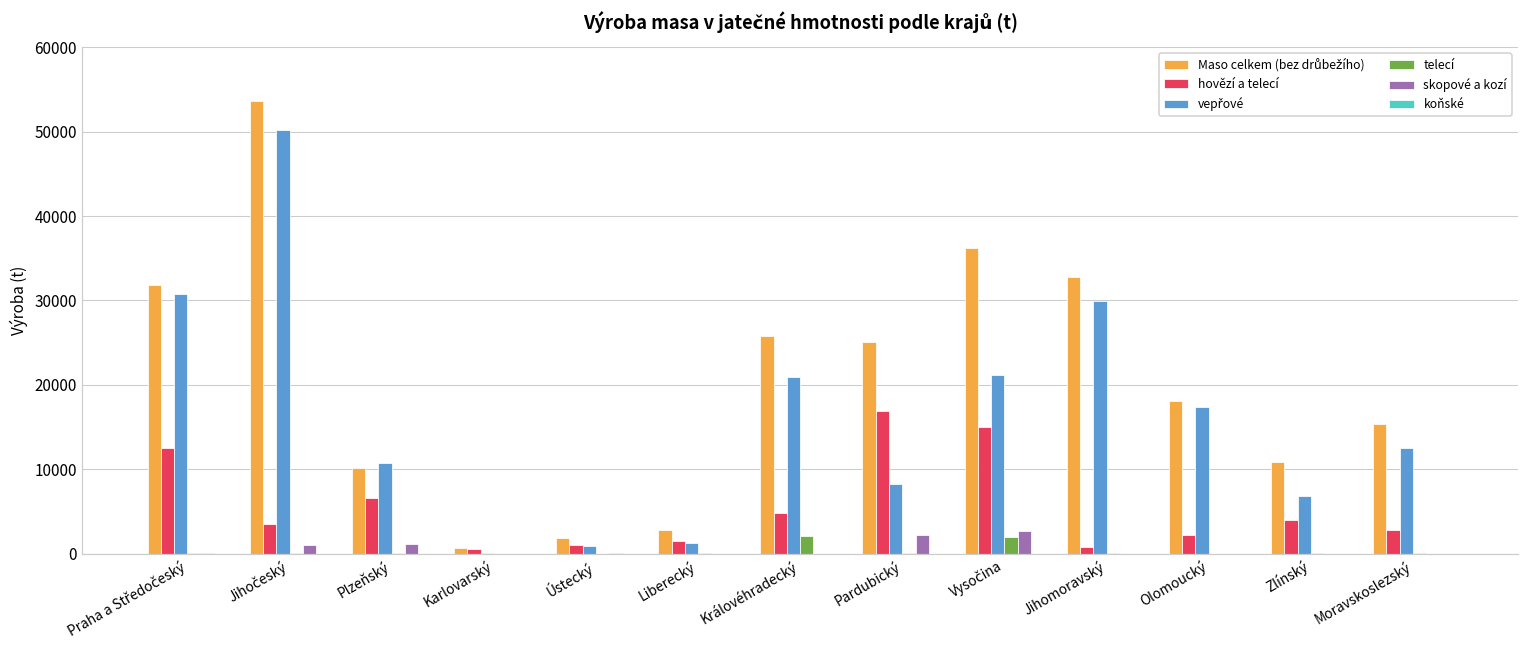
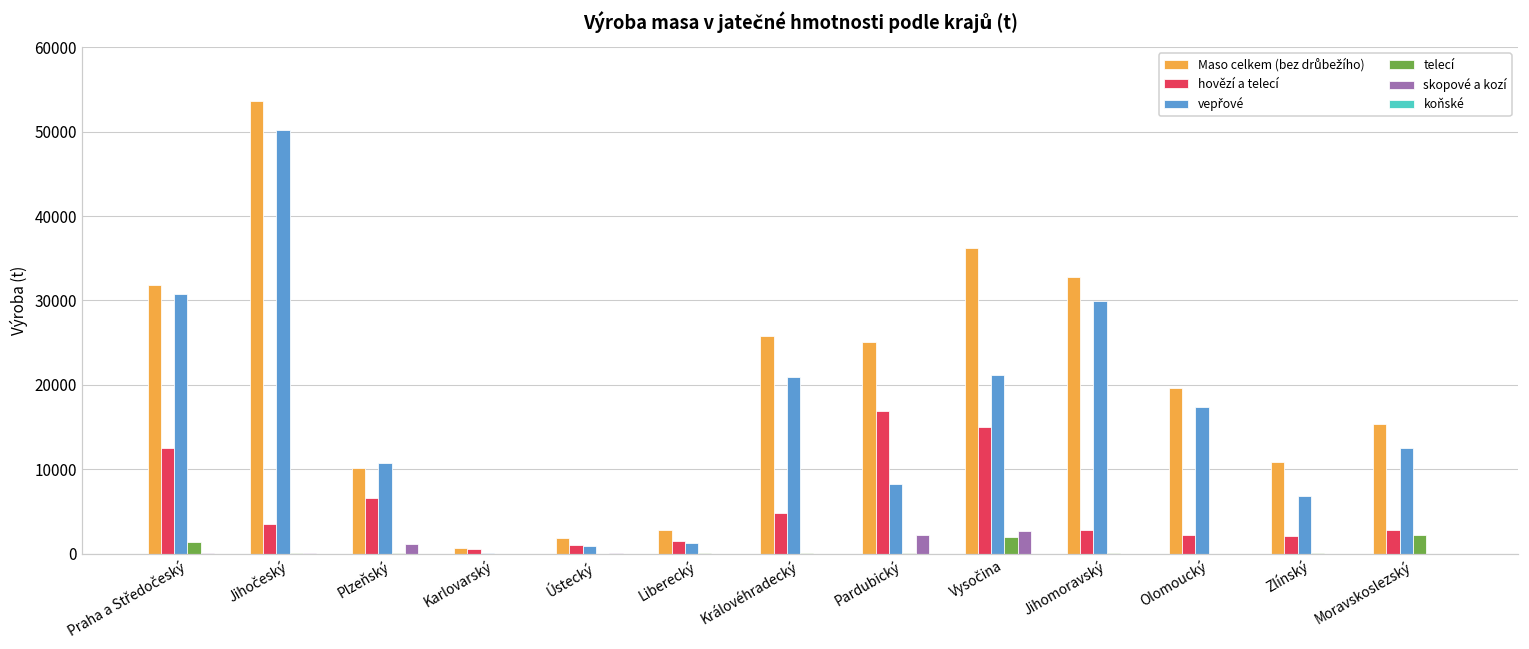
telecí, Praha a Středočeský: 0 -> 1000
skopové a kozí, Jihočeský: 1000 -> 0
telecí, Královéhradecký: 2000 -> 0
hovězí a telecí, Jihomoravský: 1000 -> 3000
Maso celkem (bez drůbežího), Olomoucký: 18000 -> 20000
hovězí a telecí, Zlínský: 4000 -> 2000
telecí, Moravskoslezský: 0 -> 2000
